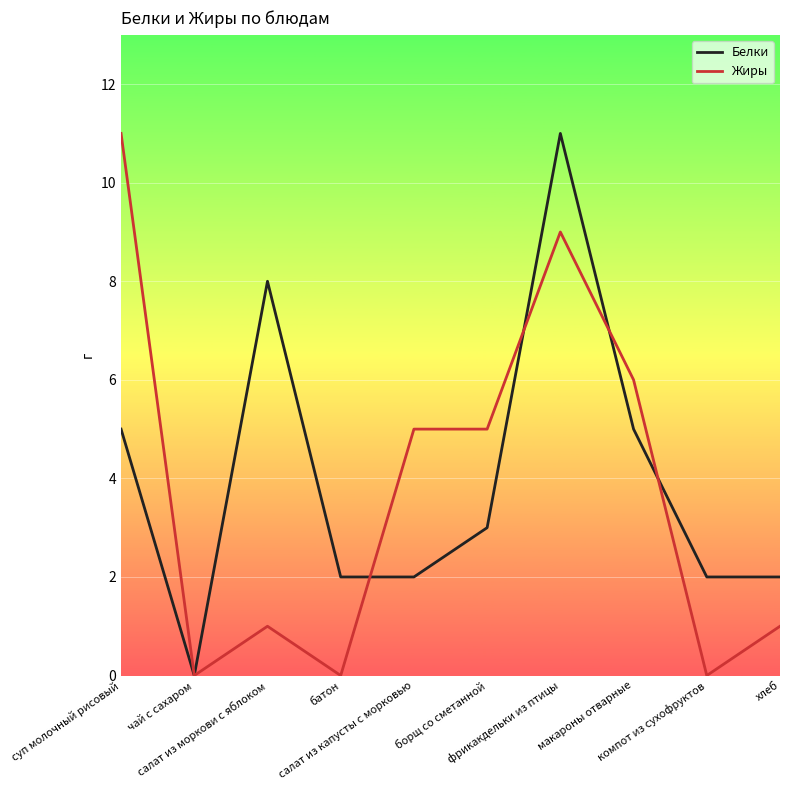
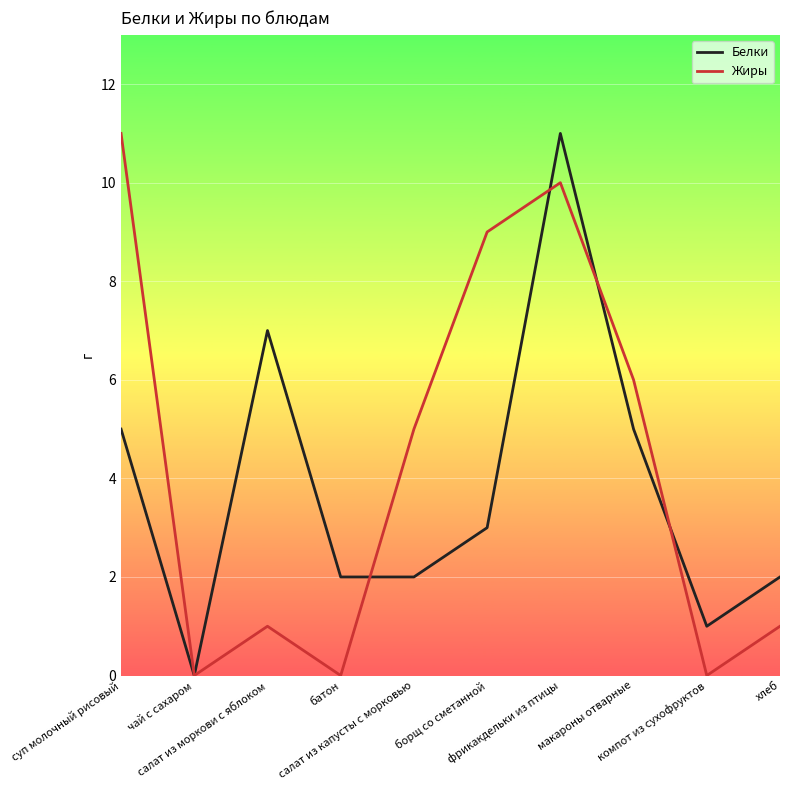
Белки, салат из моркови с яблоком: 8 -> 7
Жиры, борщ со сметанной: 5 -> 9
Жиры, фрикакдельки из птицы: 9 -> 10
Белки, компот из сухофруктов: 2 -> 1
